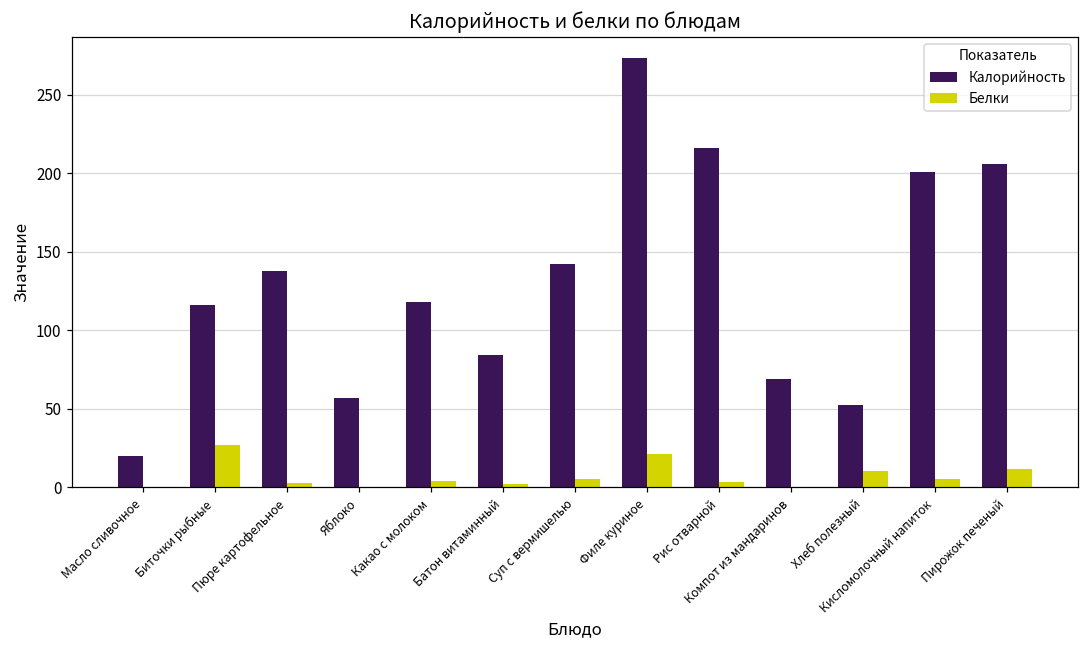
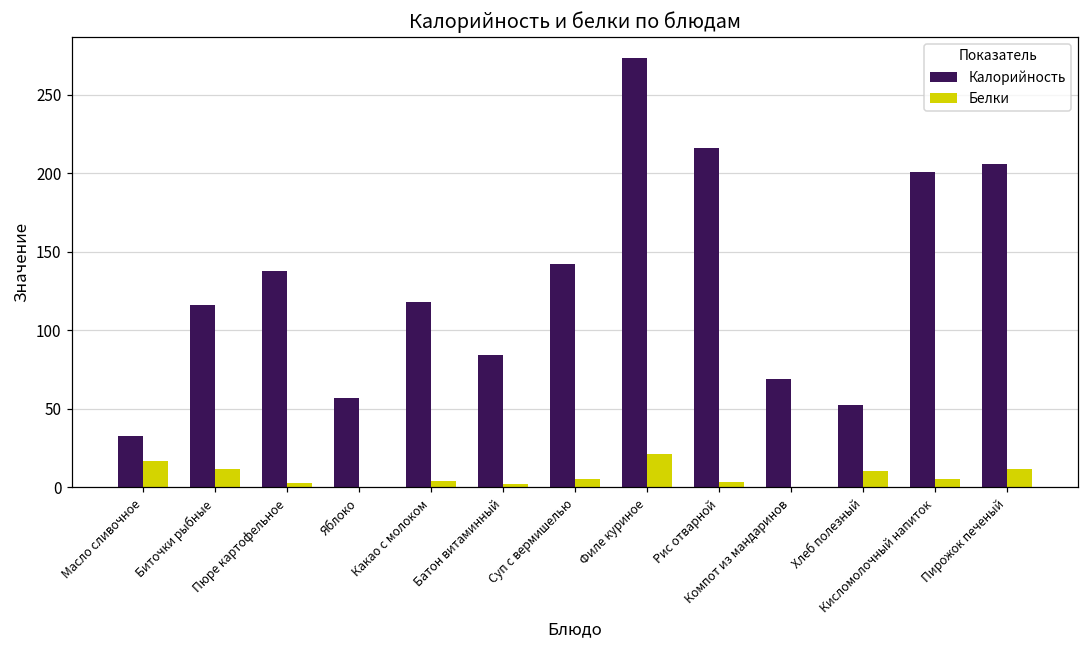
Калорийность, Масло сливочное: 20 -> 33
Белки, Масло сливочное: 0 -> 17
Белки, Биточки рыбные: 27 -> 12
